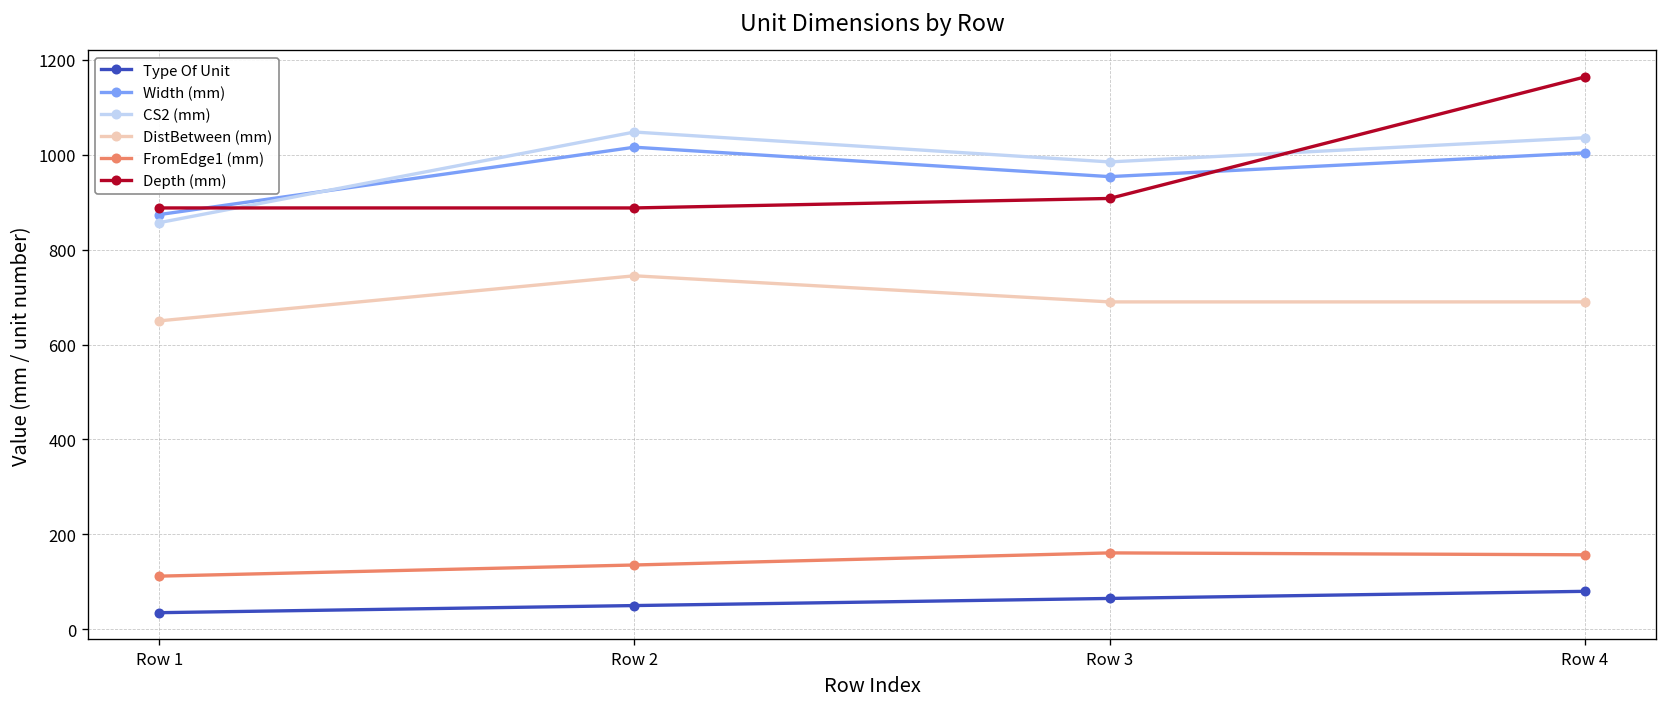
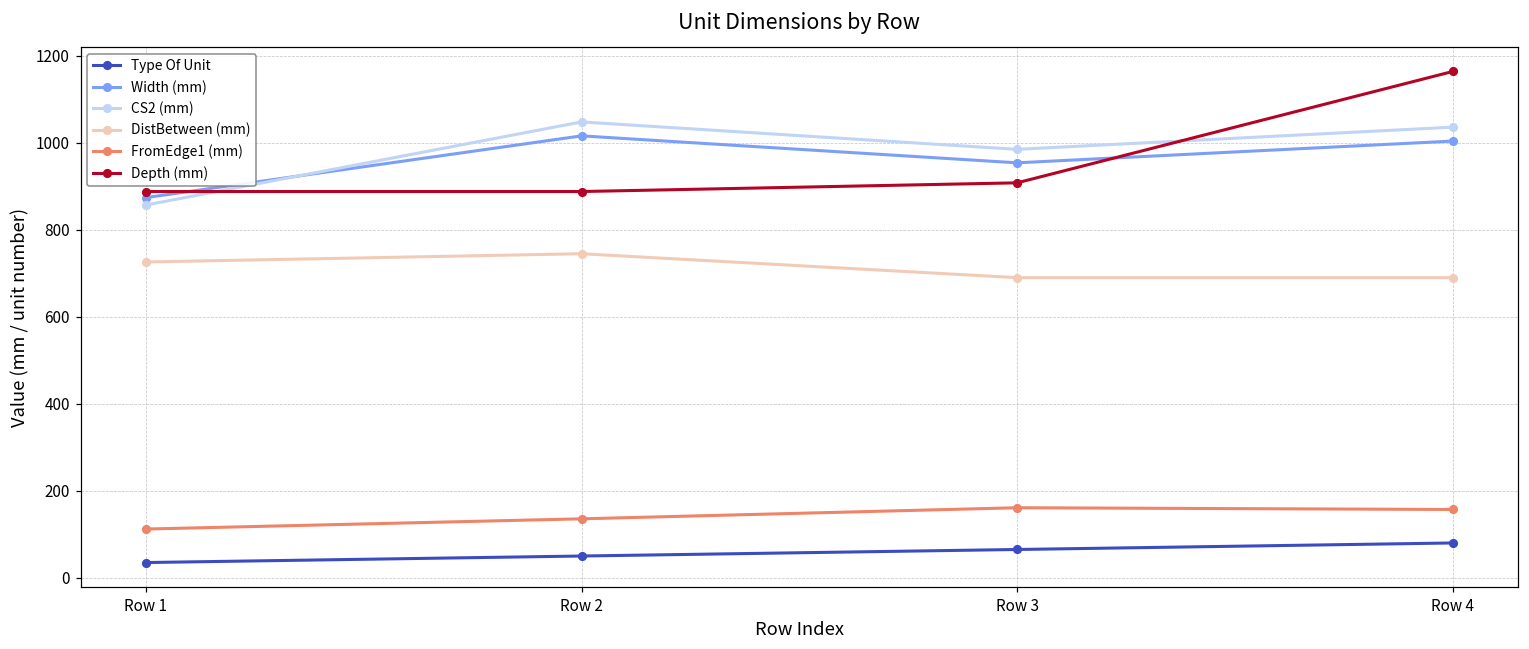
DistBetween (mm), Row 1: 650 -> 730
